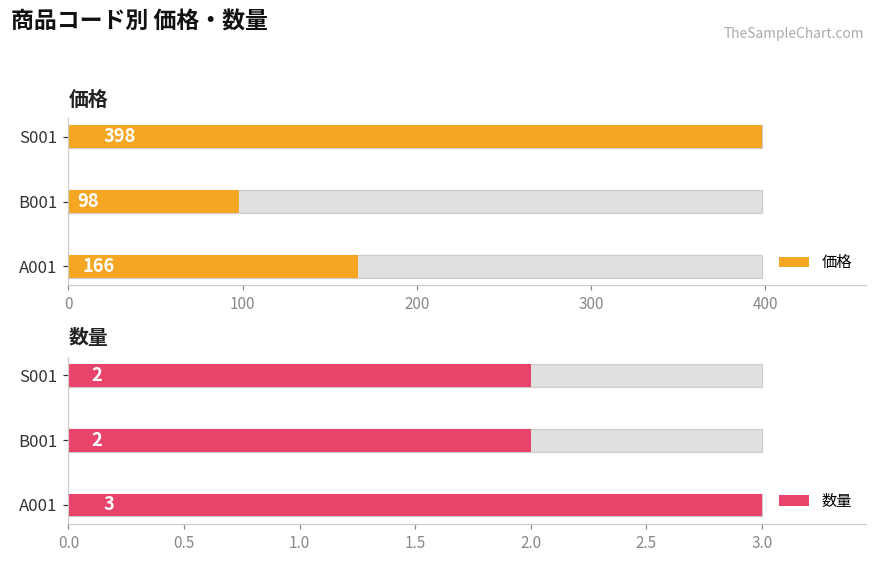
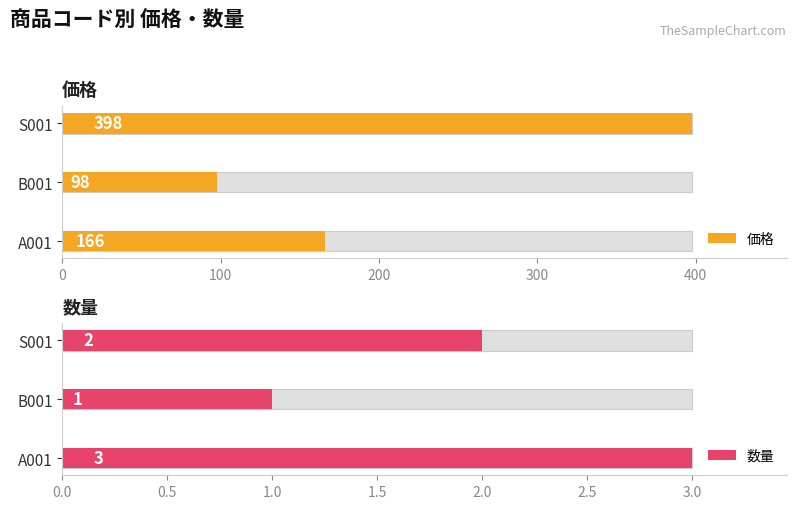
数量, 数量, B001: 2 -> 1
